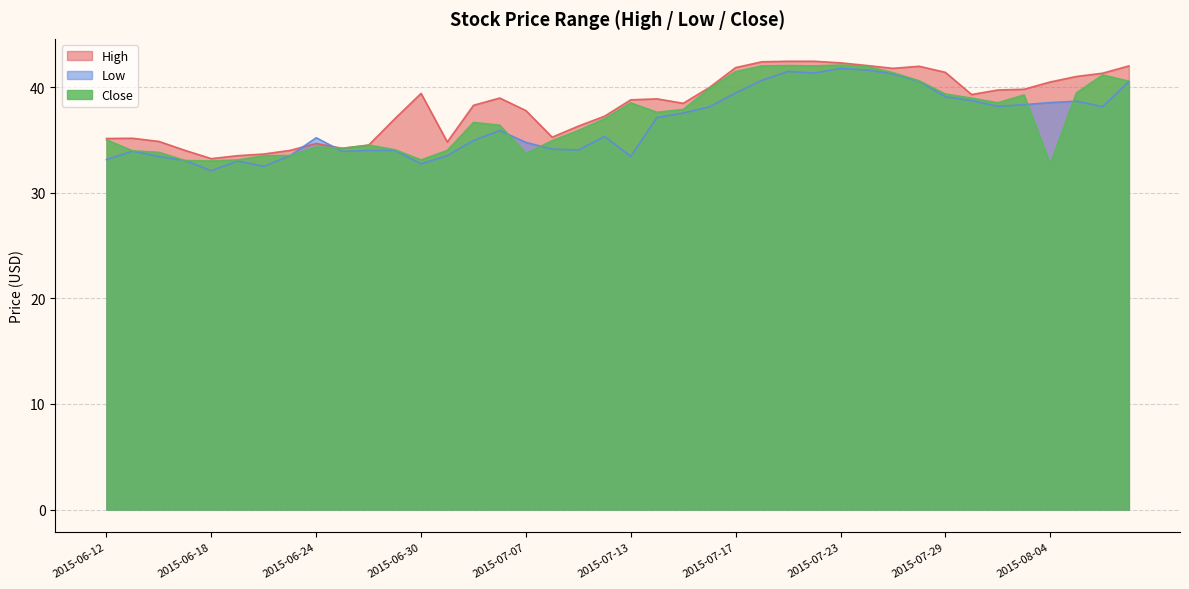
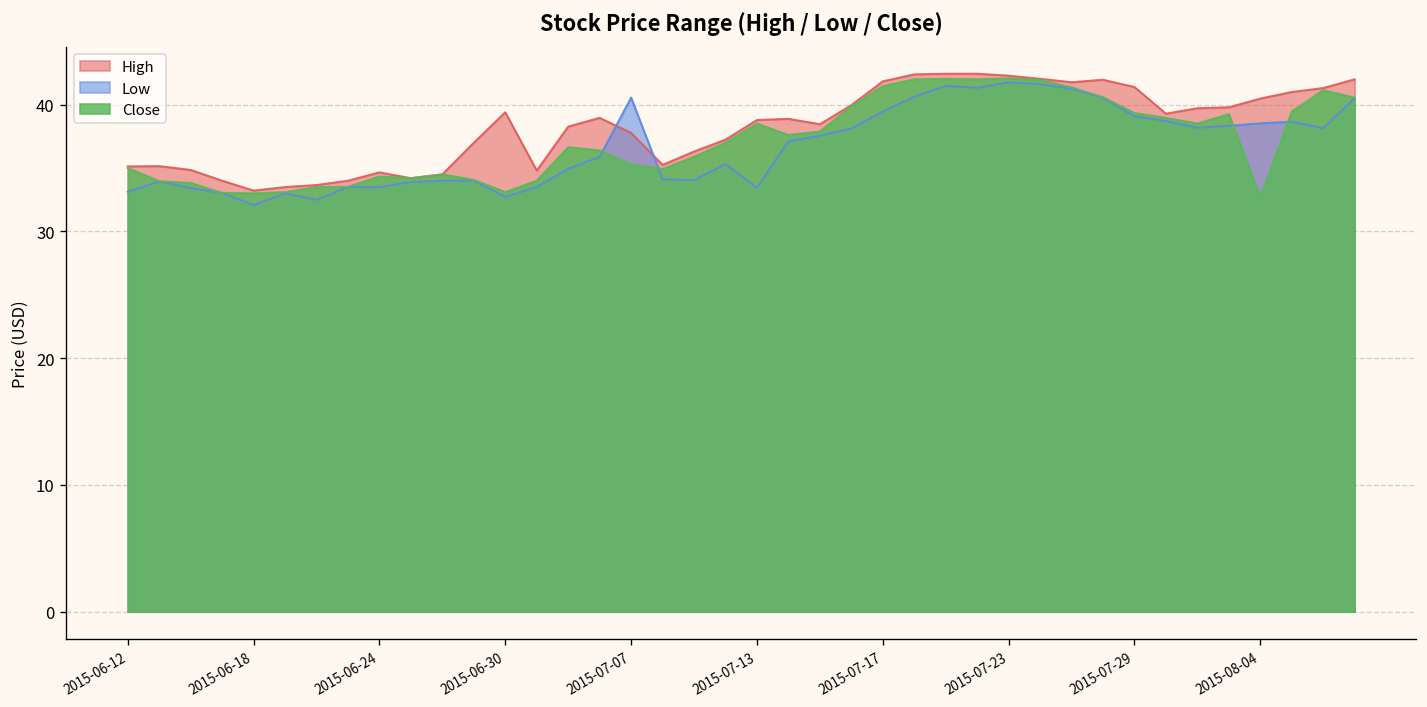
Low, 2015-06-24: 35.2 -> 33.5
Low, 2015-07-07: 34.8 -> 40.6
Close, 2015-07-07: 33.7 -> 35.3
